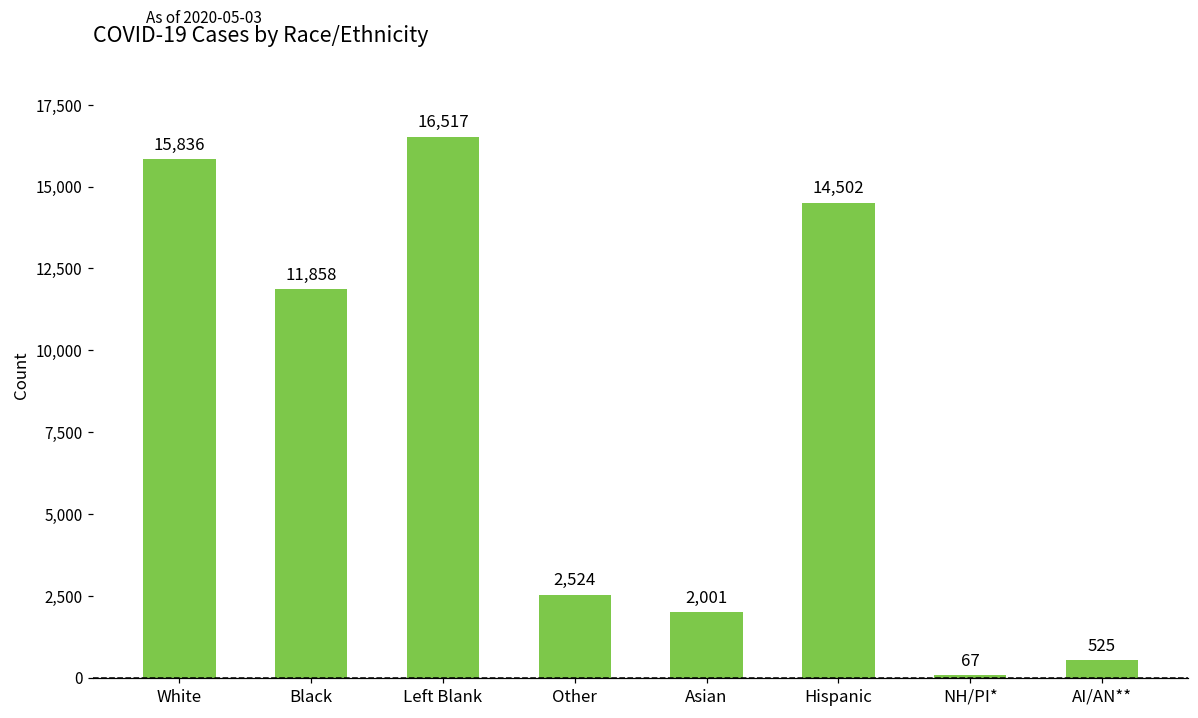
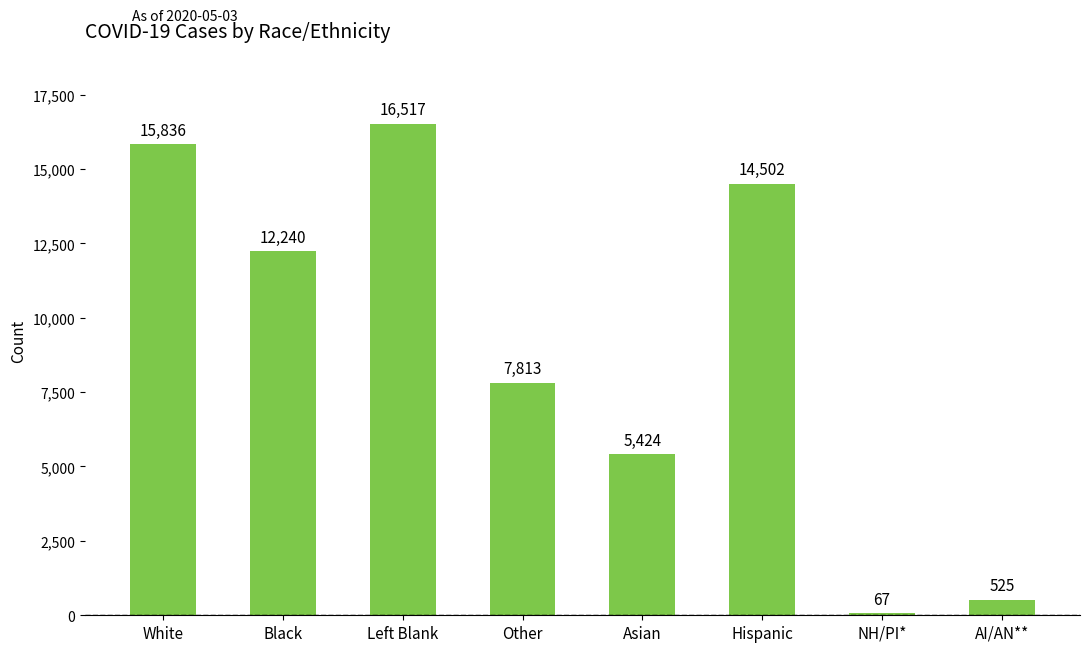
Black: 11,858 -> 12,240
Other: 2,524 -> 7,813
Asian: 2,001 -> 5,424
